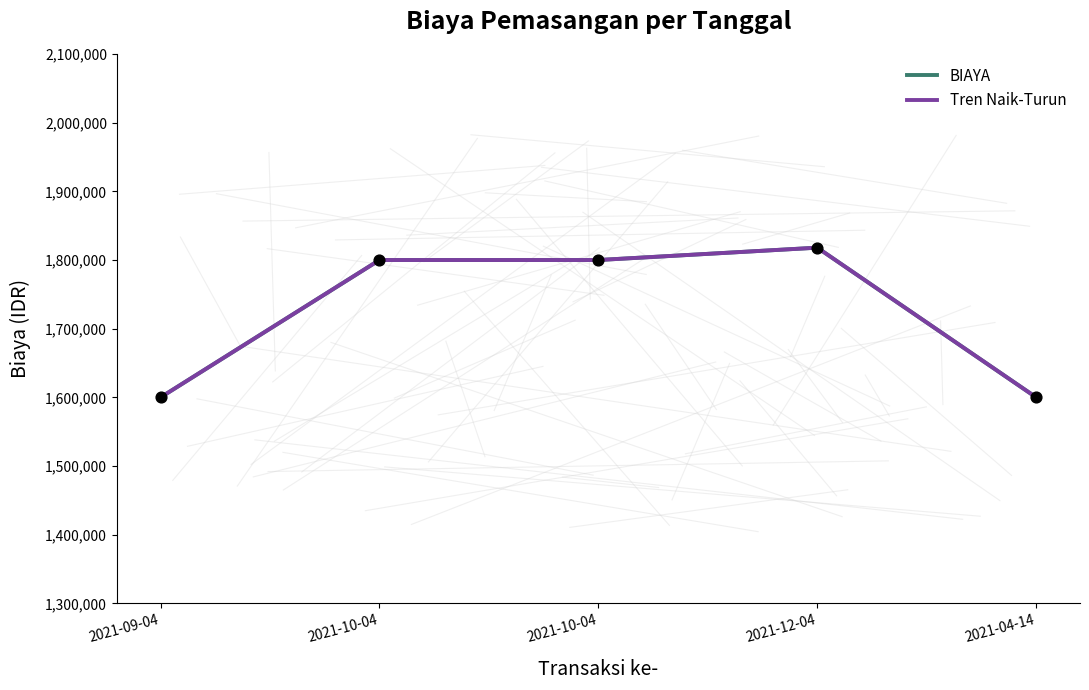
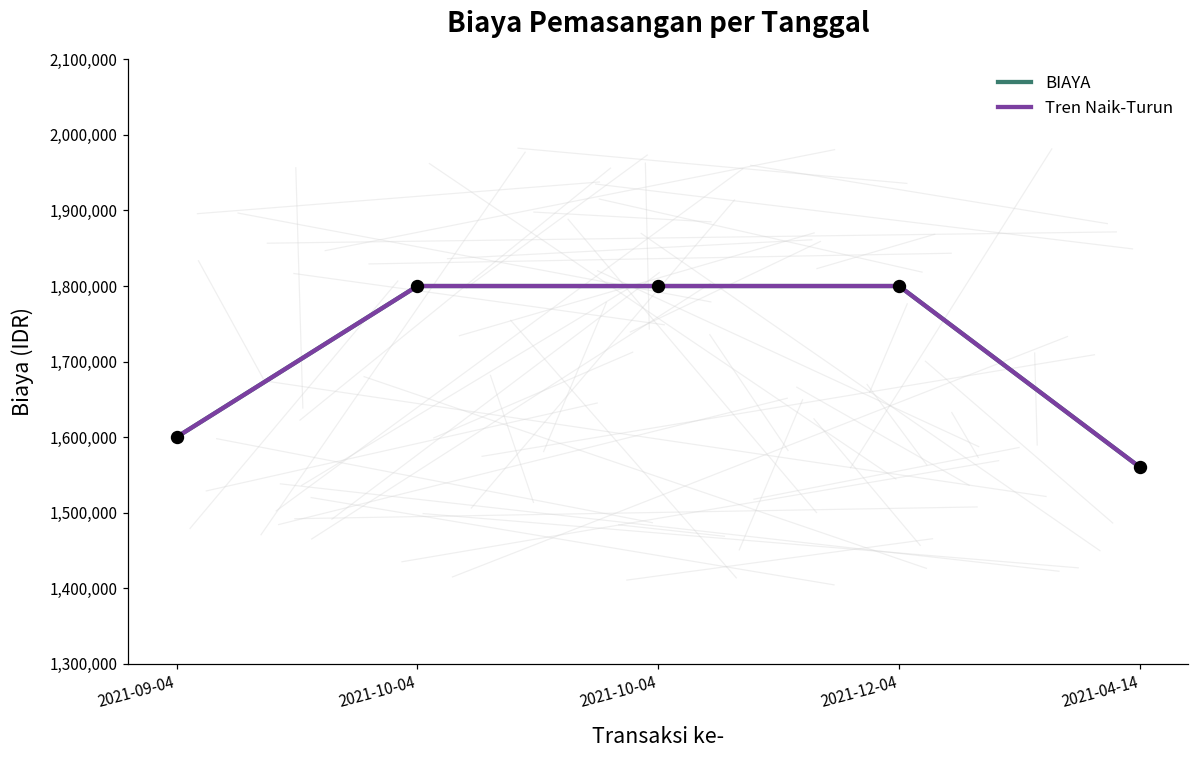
BIAYA, 2021-12-04: 1,820,000 -> 1,800,000
BIAYA, 2021-04-14: 1,600,000 -> 1,560,000
